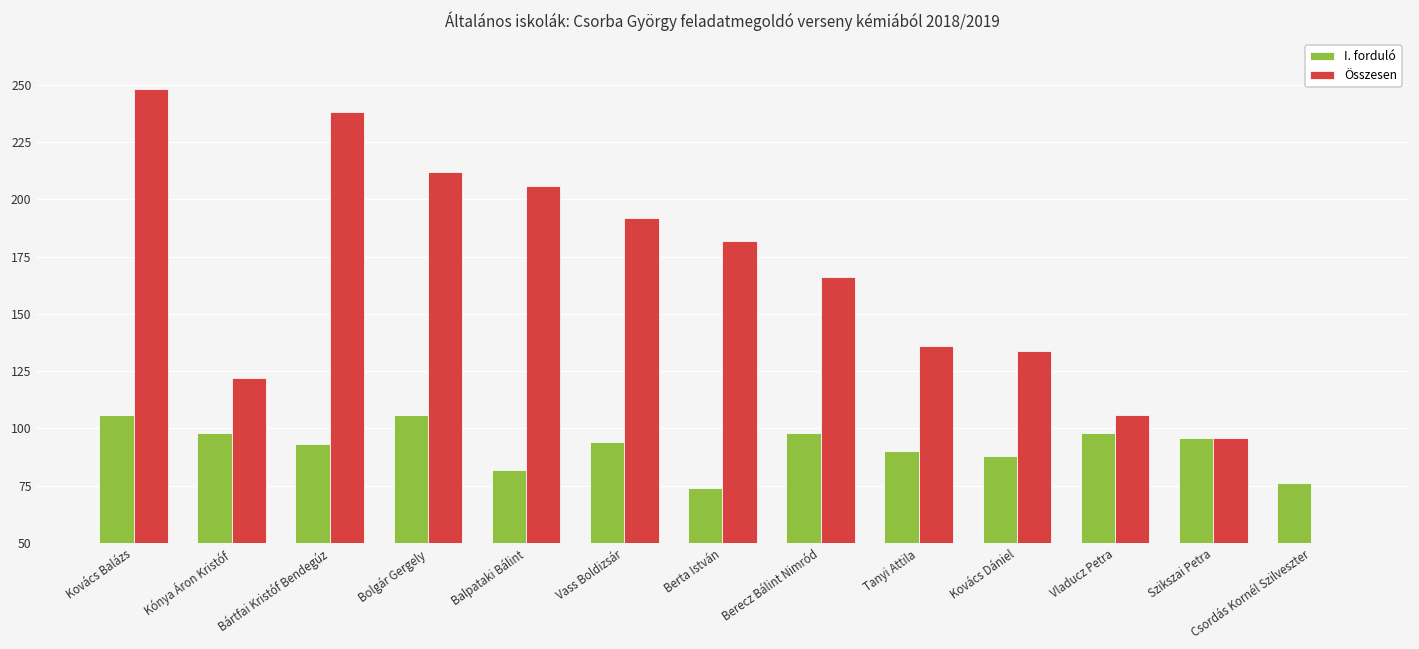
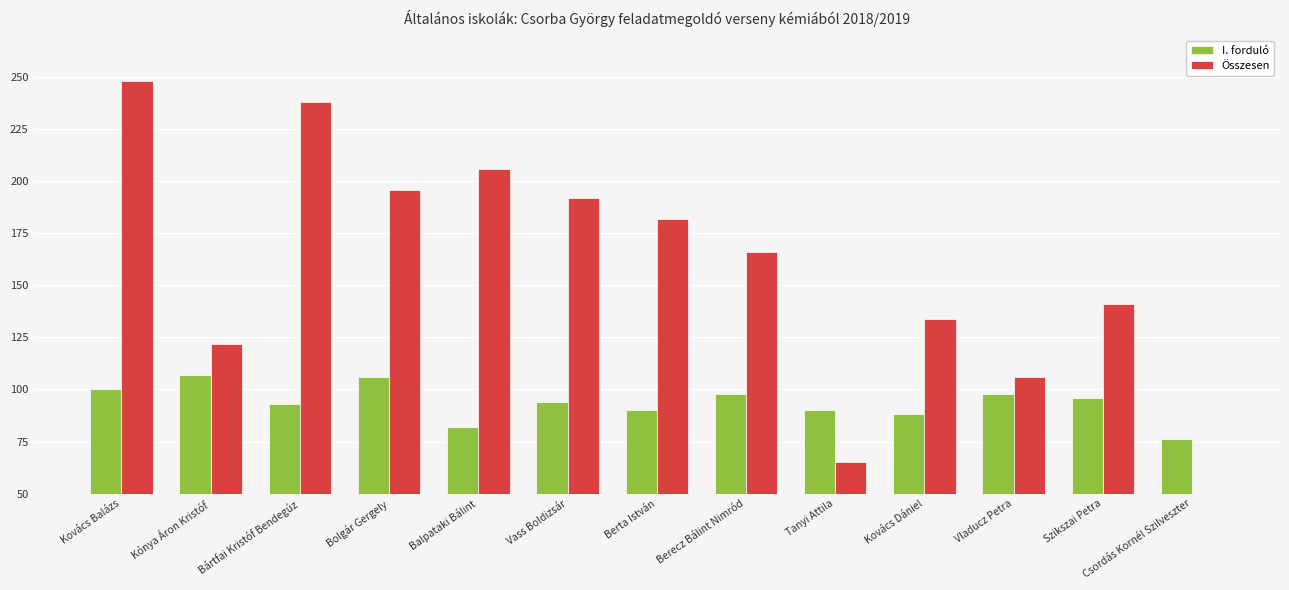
I. forduló, Kovács Balázs: 106 -> 100
I. forduló, Kónya Áron Kristóf: 98 -> 107
Összesen, Bolgár Gergely: 212 -> 196
I. forduló, Berta István: 74 -> 90
Összesen, Tanyi Attila: 136 -> 65
Összesen, Szikszai Petra: 96 -> 141
